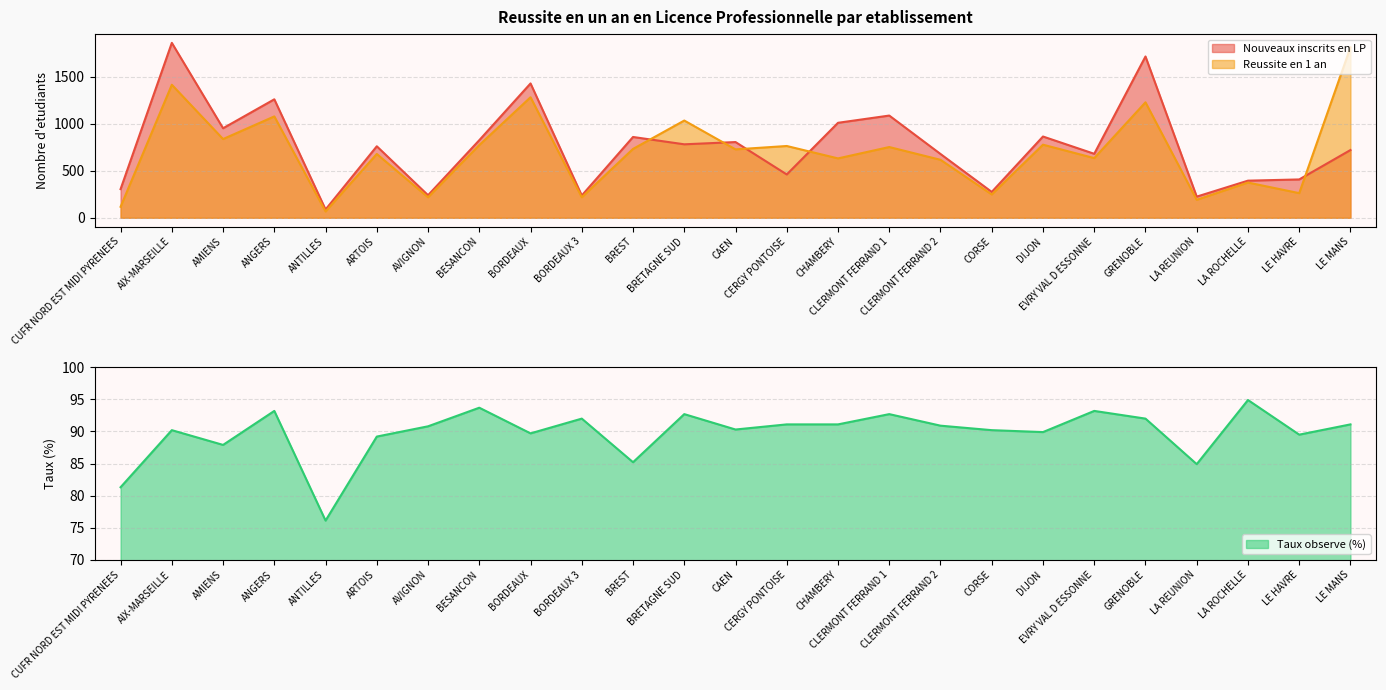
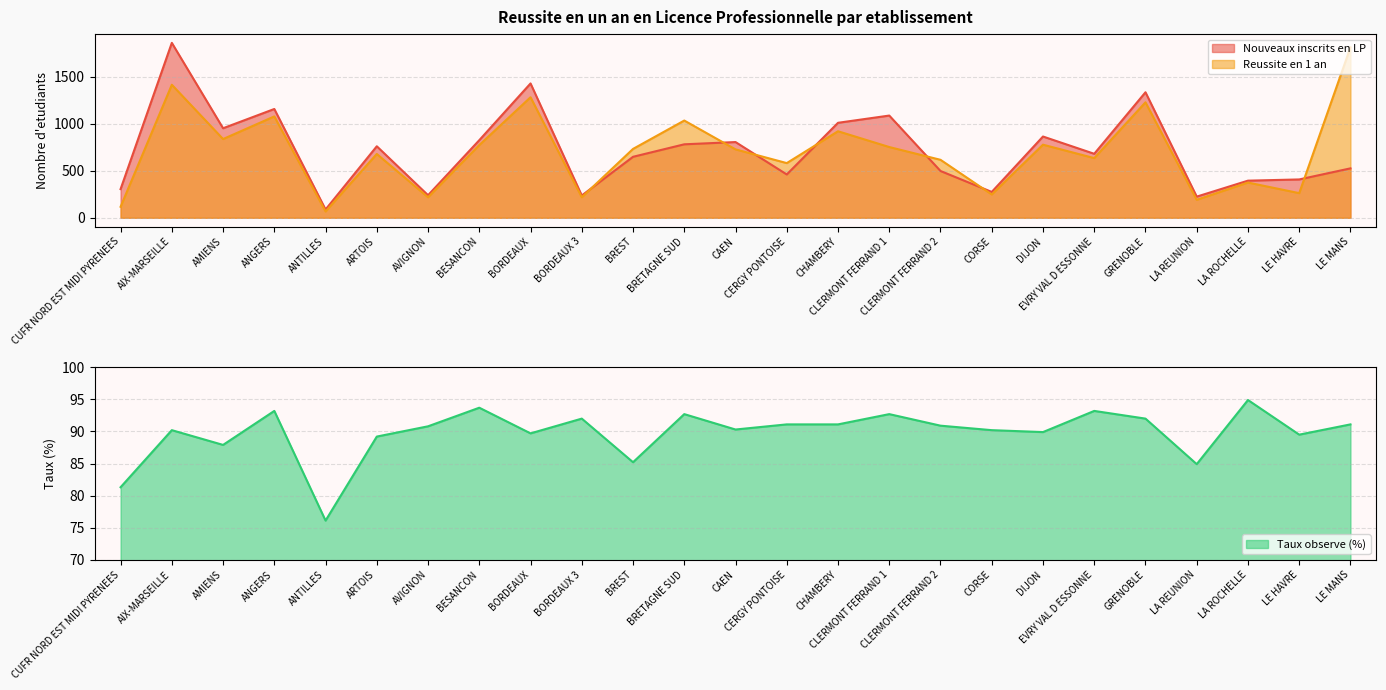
Reussite en un an en Licence Professionnelle par etablissement, Nouveaux inscrits en LP, ANGERS: 1300 -> 1200
Reussite en un an en Licence Professionnelle par etablissement, Nouveaux inscrits en LP, BREST: 900 -> 600
Reussite en un an en Licence Professionnelle par etablissement, Reussite en 1 an, CERGY PONTOISE: 800 -> 600
Reussite en un an en Licence Professionnelle par etablissement, Reussite en 1 an, CHAMBERY: 600 -> 900
Reussite en un an en Licence Professionnelle par etablissement, Nouveaux inscrits en LP, CLERMONT FERRAND 2: 700 -> 500
Reussite en un an en Licence Professionnelle par etablissement, Nouveaux inscrits en LP, GRENOBLE: 1700 -> 1300
Reussite en un an en Licence Professionnelle par etablissement, Nouveaux inscrits en LP, LE MANS: 700 -> 500
